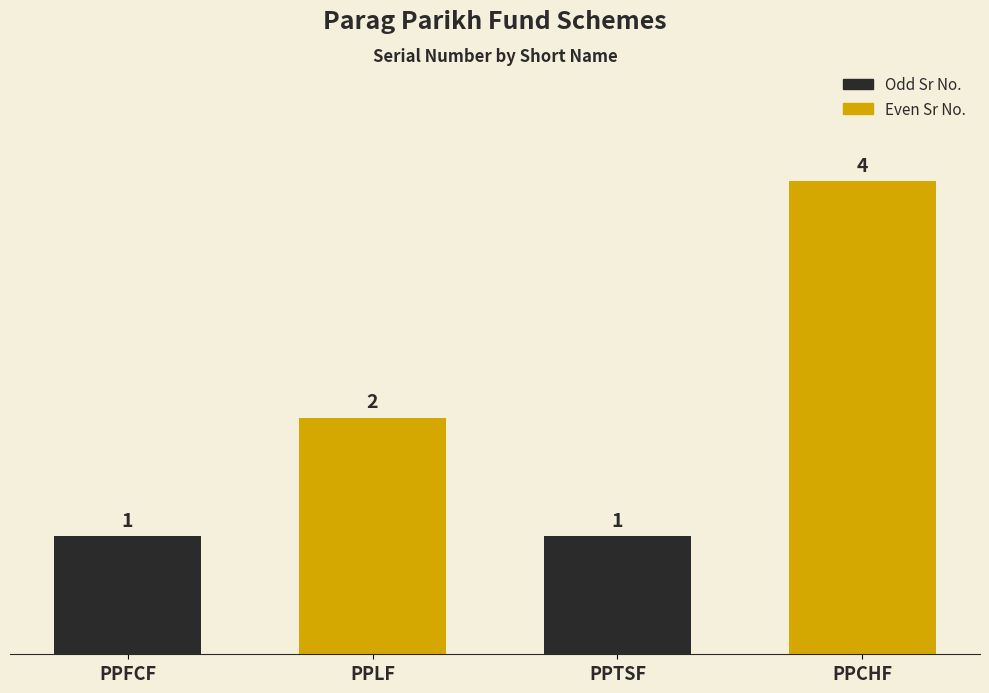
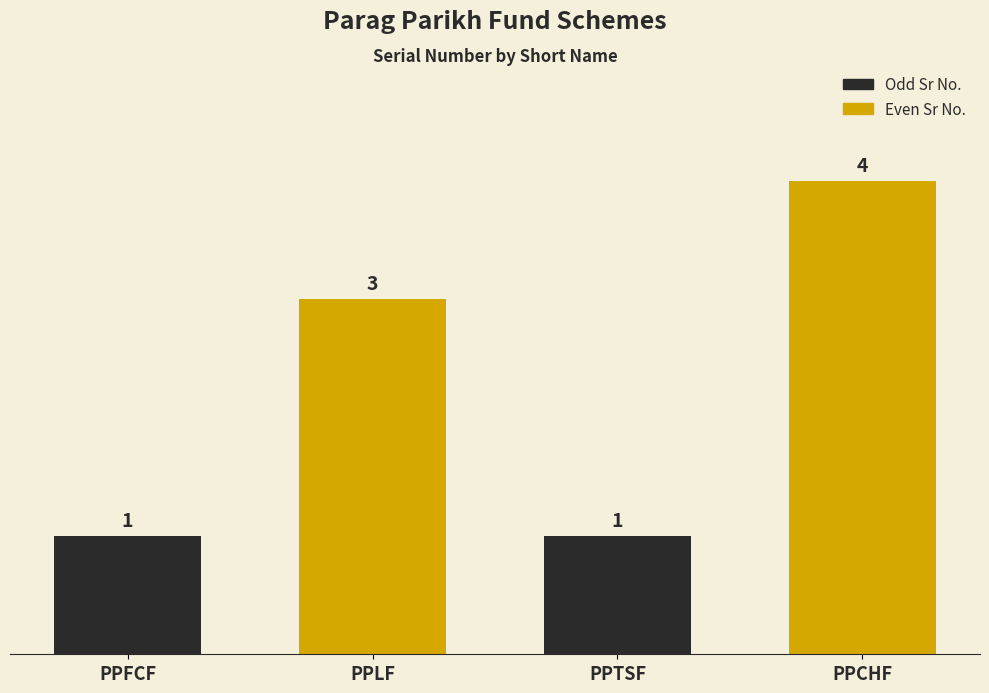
PPLF: 2 -> 3
